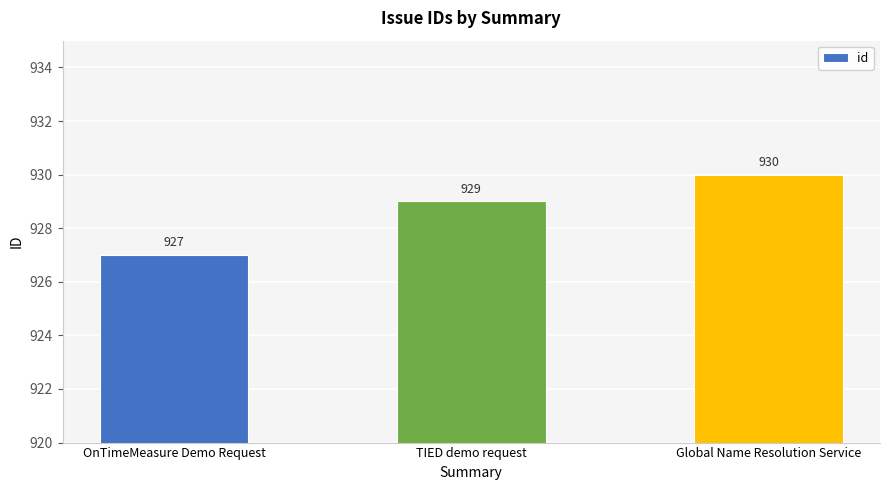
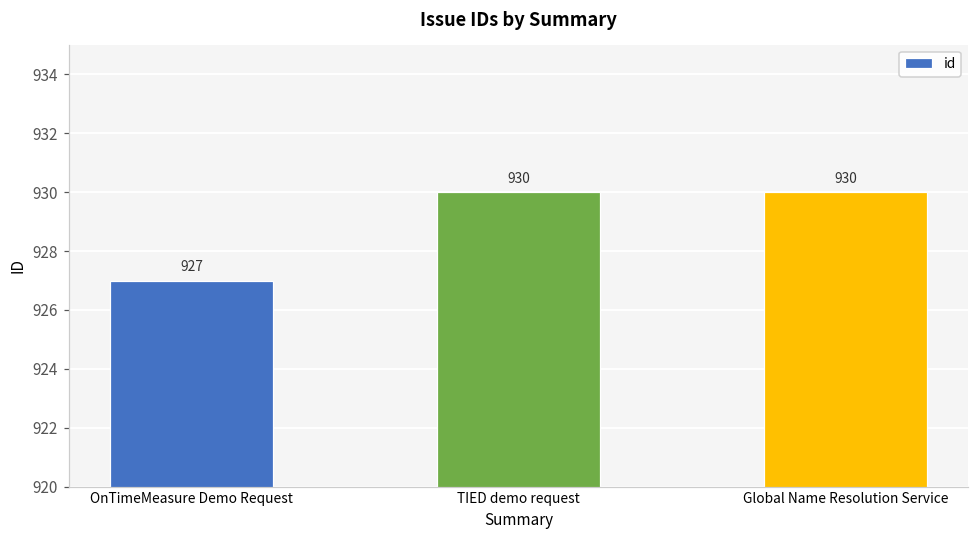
TIED demo request: 929 -> 930
